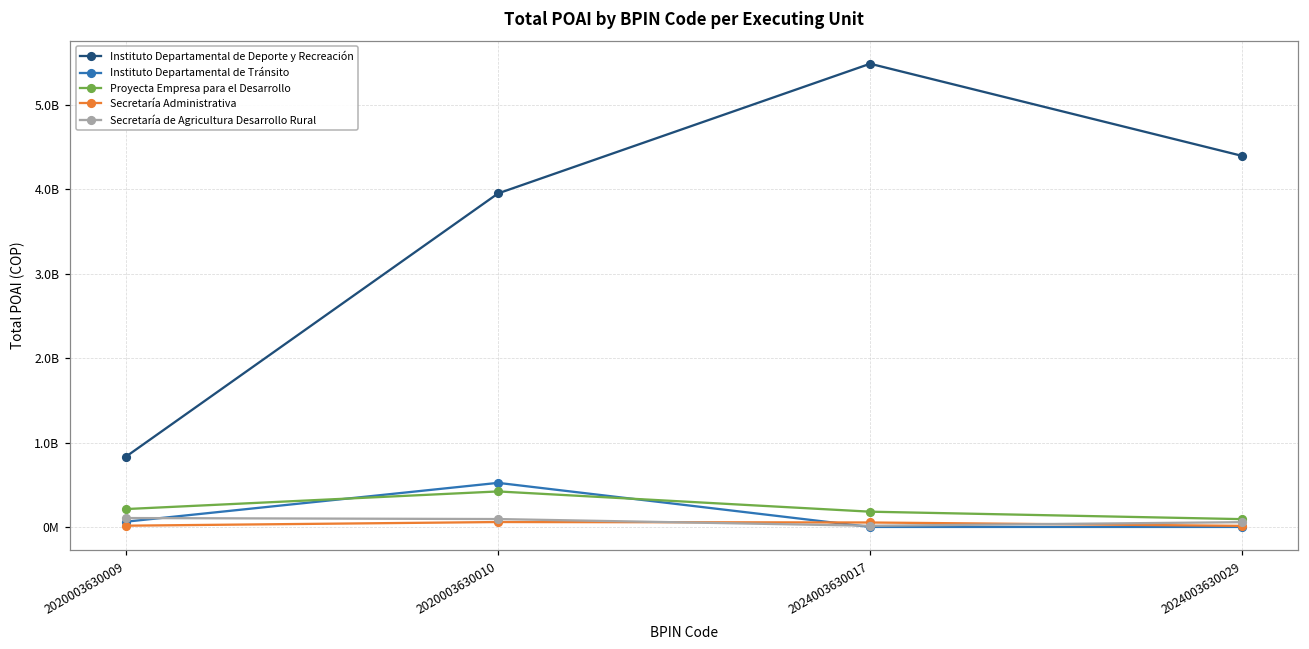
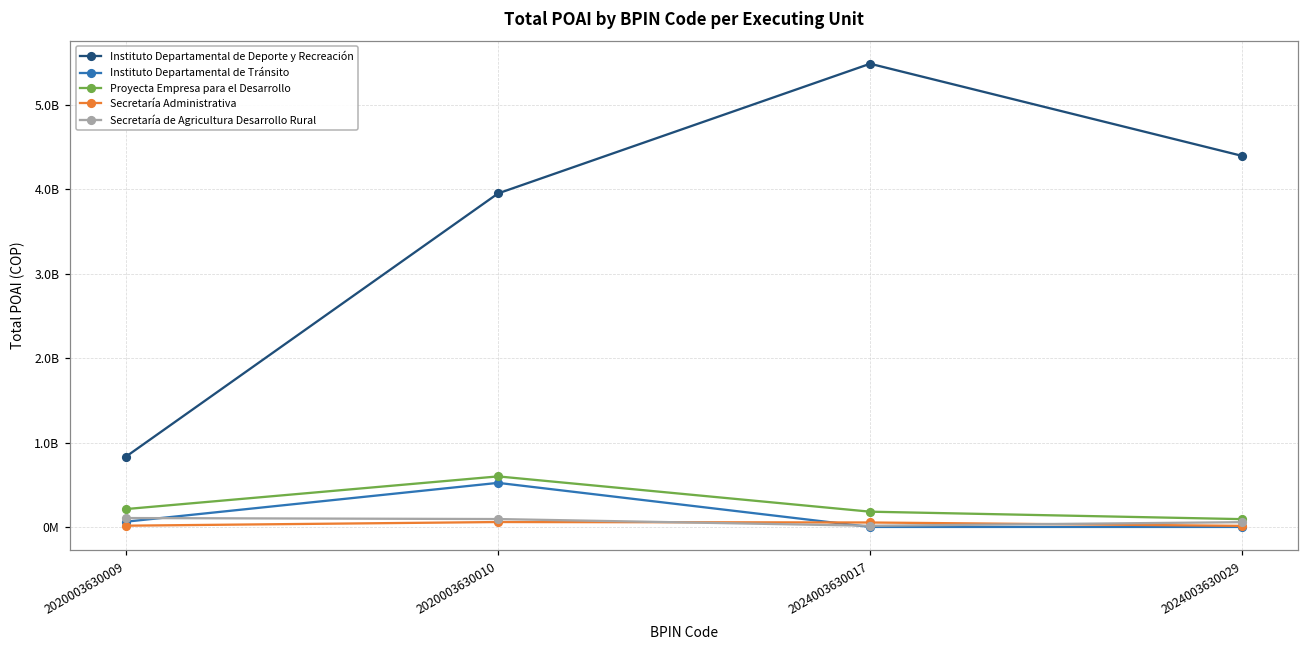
Proyecta Empresa para el Desarrollo, 2020003630010: 400000000 -> 600000000
